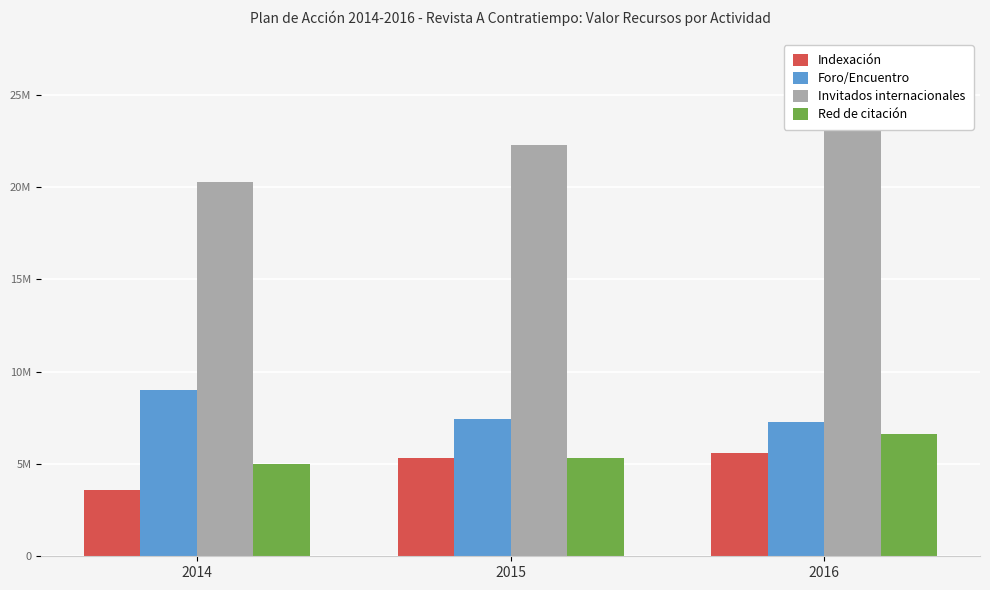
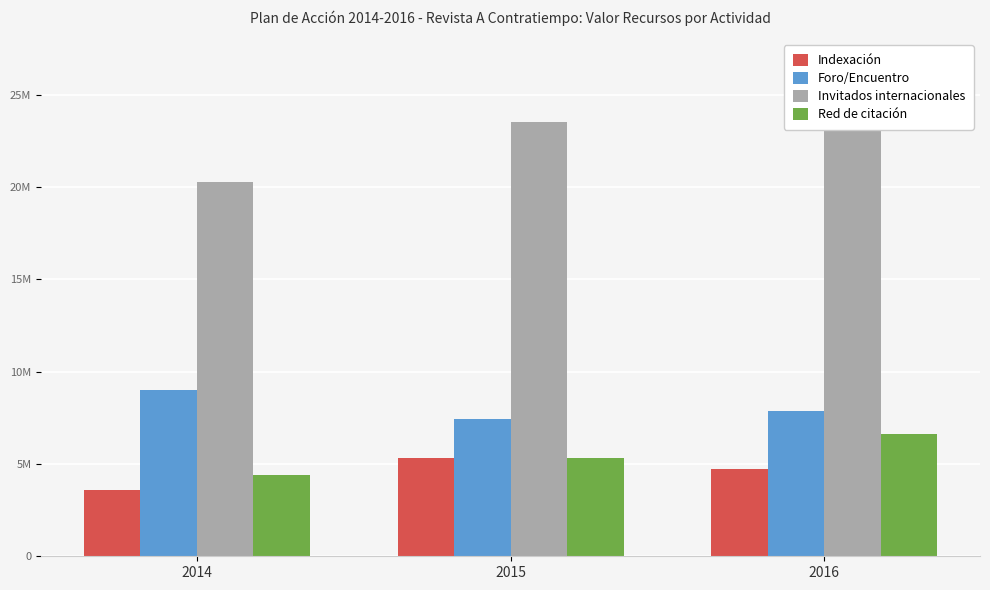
Red de citación, 2014: 5000000 -> 4400000
Invitados internacionales, 2015: 22300000 -> 23500000
Indexación, 2016: 5600000 -> 4800000
Foro/Encuentro, 2016: 7300000 -> 7900000
